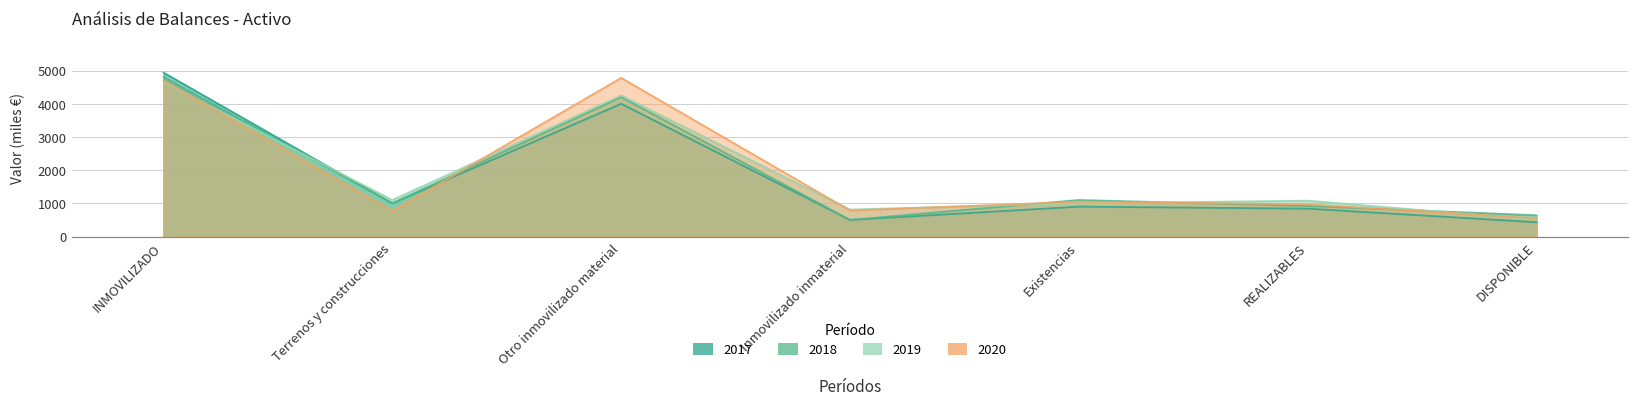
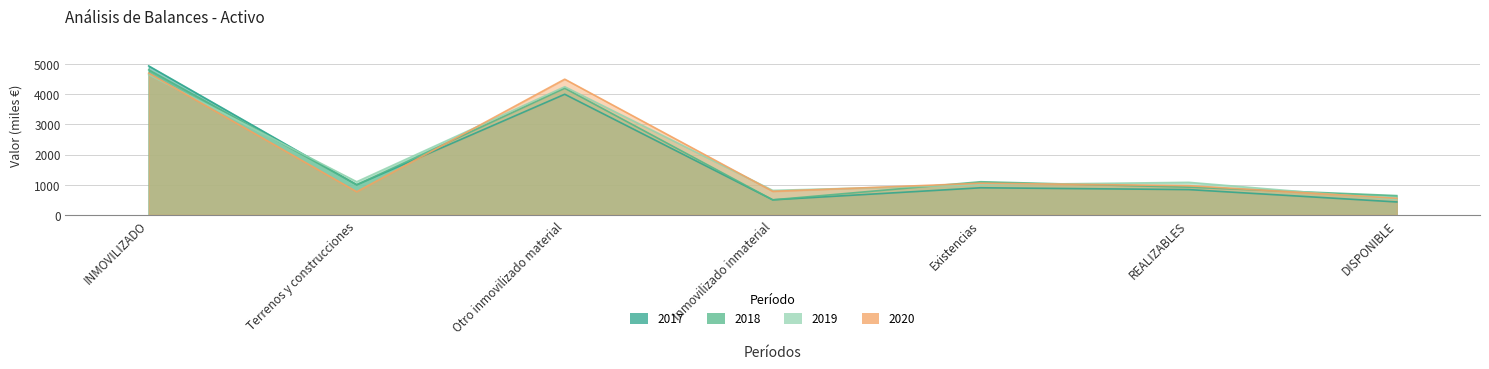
2020, Otro inmovilizado material: 4800 -> 4500
